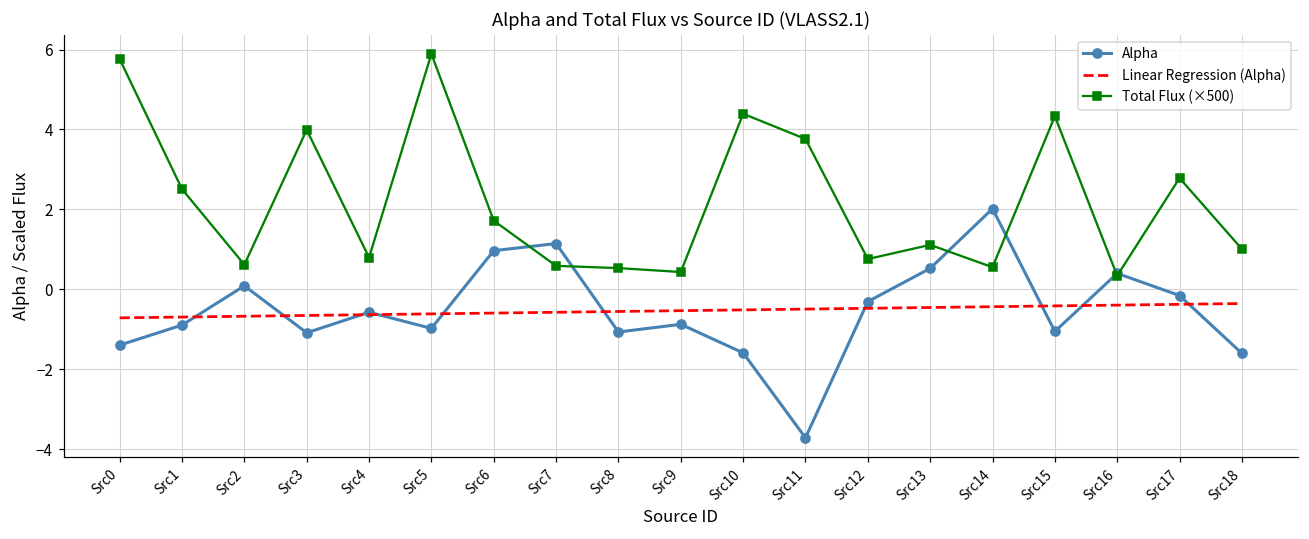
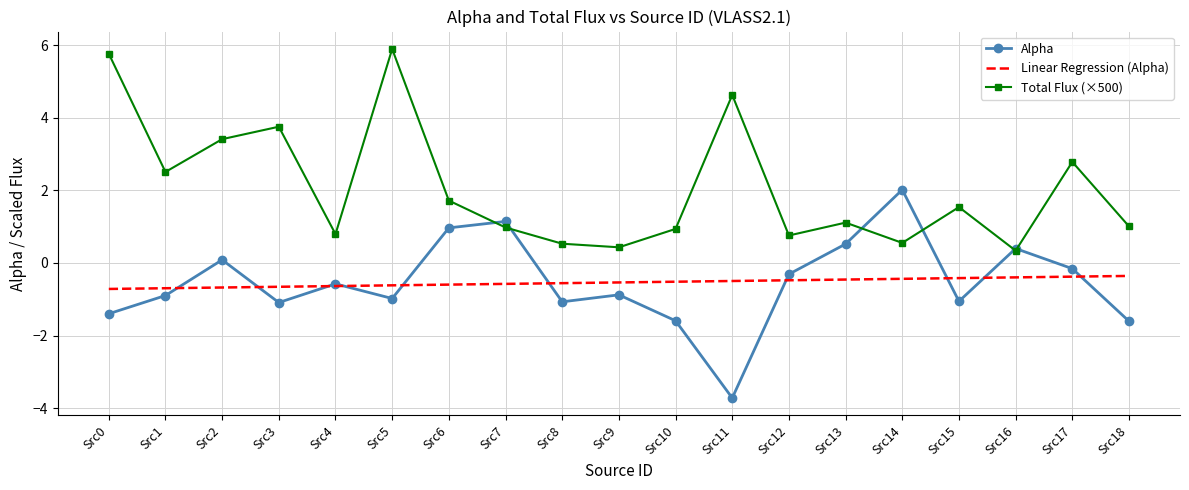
Total Flux (×500), Src2: 0.6 -> 3.4
Total Flux (×500), Src3: 4.0 -> 3.8
Total Flux (×500), Src7: 0.6 -> 1.0
Total Flux (×500), Src10: 4.4 -> 0.9
Total Flux (×500), Src11: 3.8 -> 4.6
Total Flux (×500), Src15: 4.3 -> 1.5
